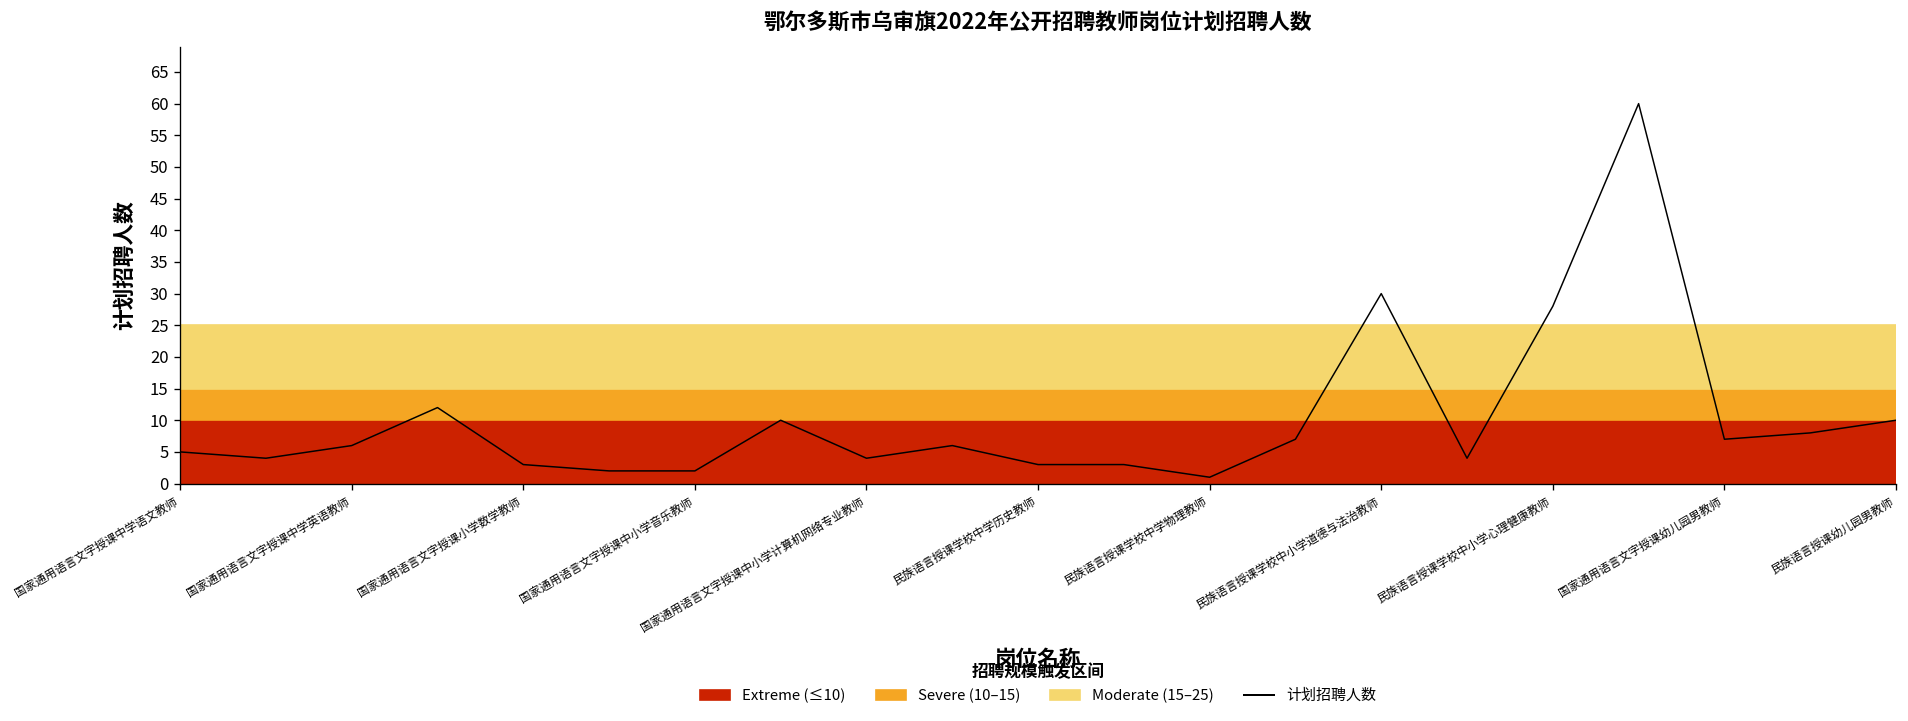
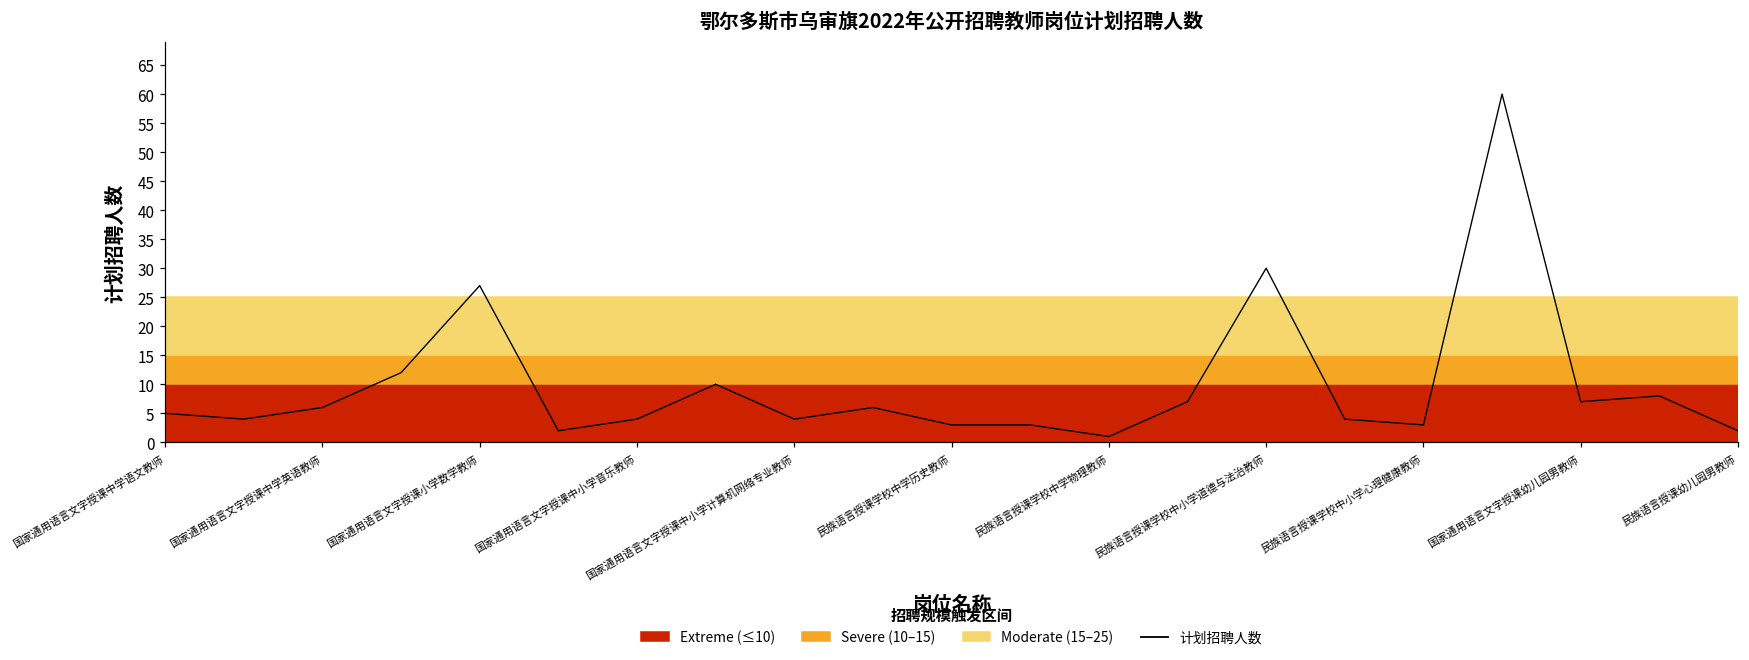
国家通用语言文字授课小学数学教师: 3 -> 27
国家通用语言文字授课中小学音乐教师: 2 -> 4
民族语言授课学校中小学心理健康教师: 28 -> 3
民族语言授课幼儿园男教师: 10 -> 2
